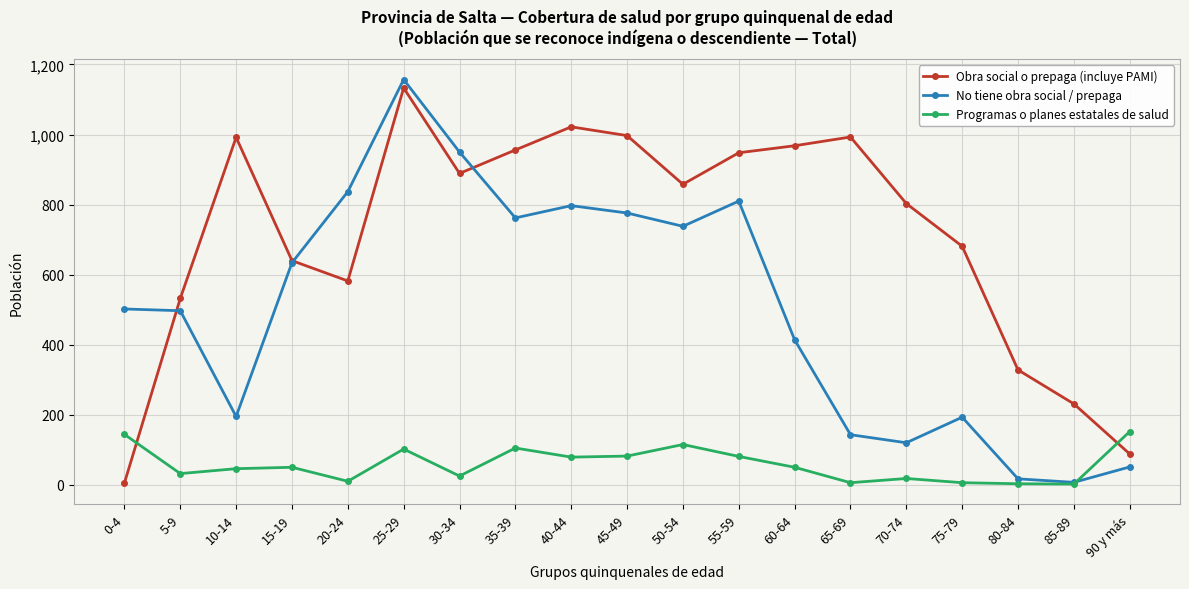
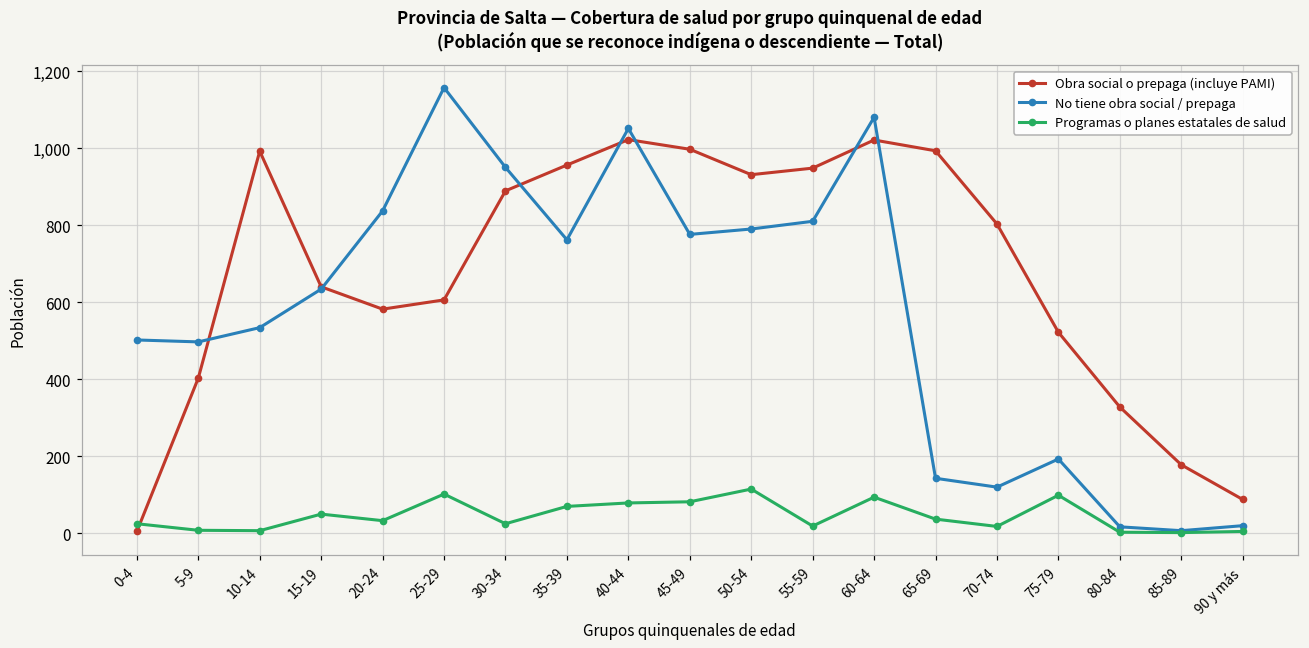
Programas o planes estatales de salud, 0-4: 140 -> 30
Obra social o prepaga (incluye PAMI), 5-9: 530 -> 400
Programas o planes estatales de salud, 5-9: 30 -> 10
No tiene obra social / prepaga, 10-14: 200 -> 530
Programas o planes estatales de salud, 10-14: 50 -> 10
Programas o planes estatales de salud, 20-24: 10 -> 30
Obra social o prepaga (incluye PAMI), 25-29: 1,130 -> 610
Programas o planes estatales de salud, 35-39: 110 -> 70
No tiene obra social / prepaga, 40-44: 800 -> 1,050
Obra social o prepaga (incluye PAMI), 50-54: 860 -> 930
No tiene obra social / prepaga, 50-54: 740 -> 790
Programas o planes estatales de salud, 55-59: 80 -> 20
Obra social o prepaga (incluye PAMI), 60-64: 970 -> 1,020
No tiene obra social / prepaga, 60-64: 410 -> 1,080
Programas o planes estatales de salud, 60-64: 50 -> 90
Programas o planes estatales de salud, 65-69: 10 -> 40
Obra social o prepaga (incluye PAMI), 75-79: 680 -> 520
Programas o planes estatales de salud, 75-79: 10 -> 100
Obra social o prepaga (incluye PAMI), 85-89: 230 -> 180
No tiene obra social / prepaga, 90 y más: 50 -> 20
Programas o planes estatales de salud, 90 y más: 150 -> 10
